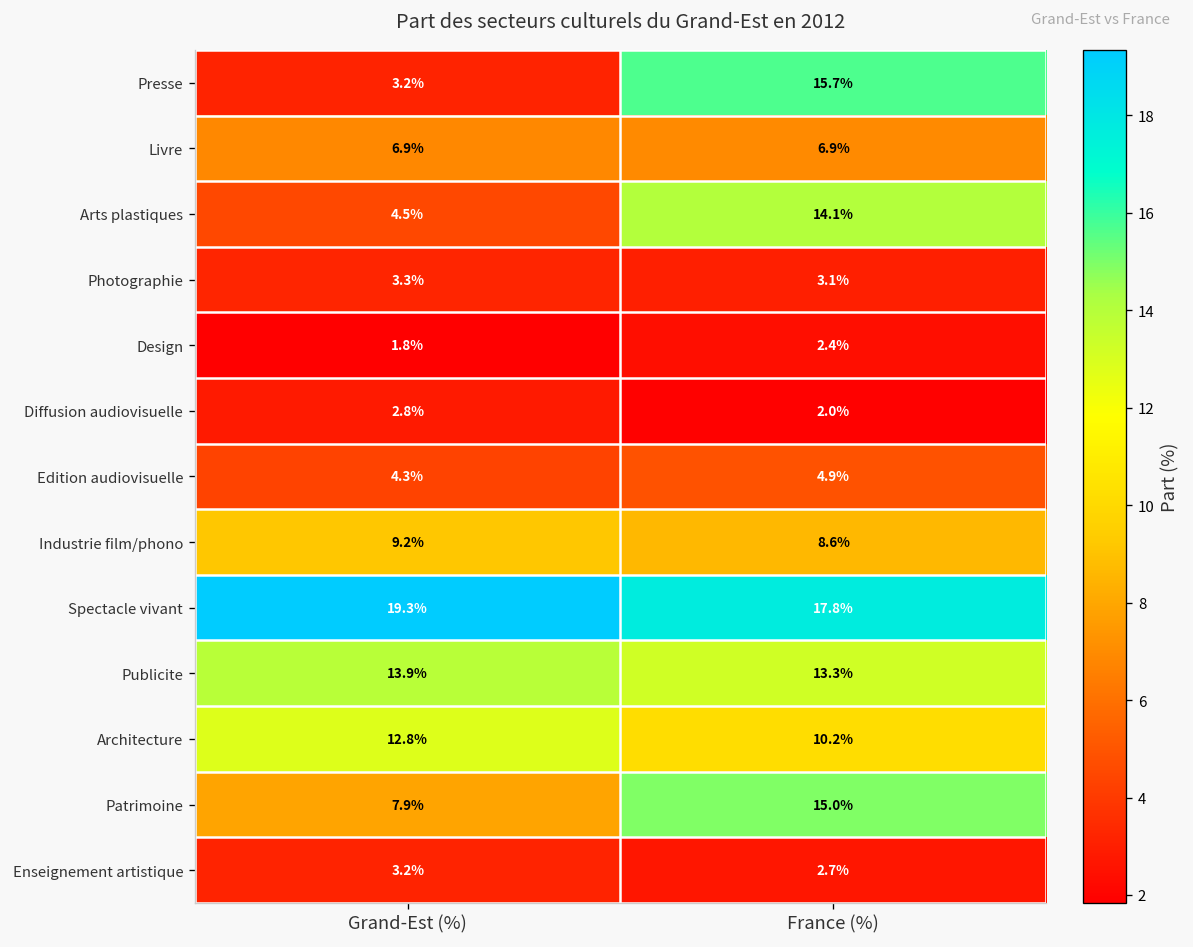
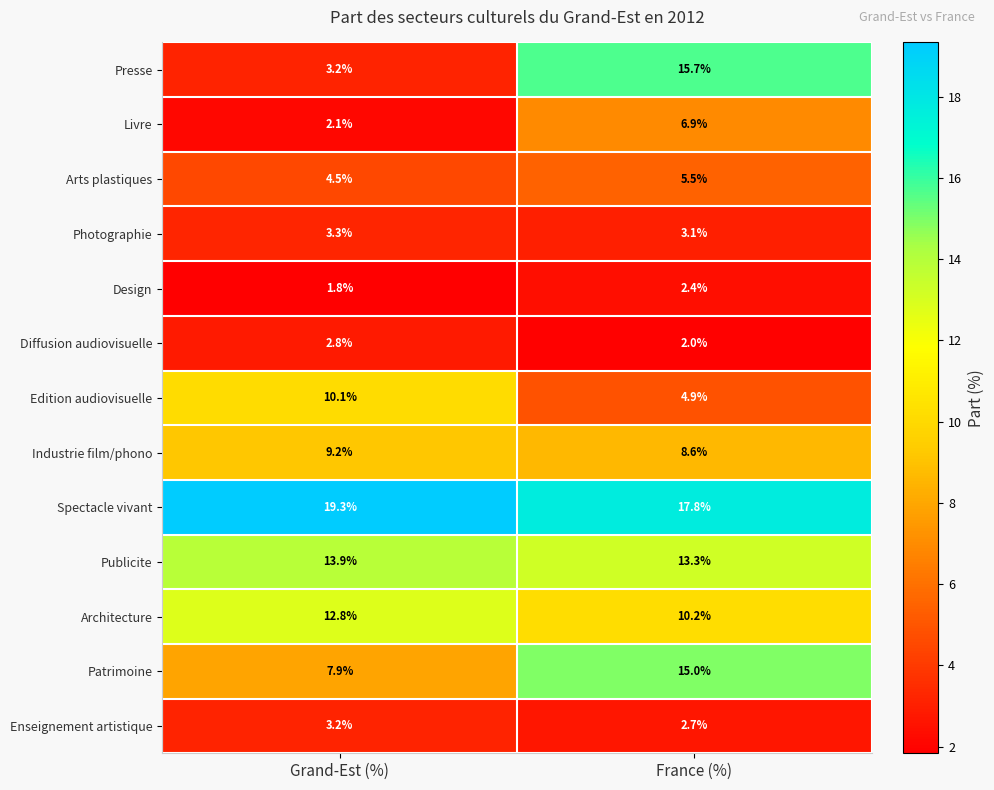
Livre, Grand-Est (%): 6.9% -> 2.1%
Arts plastiques, France (%): 14.1% -> 5.5%
Edition audiovisuelle, Grand-Est (%): 4.3% -> 10.1%
